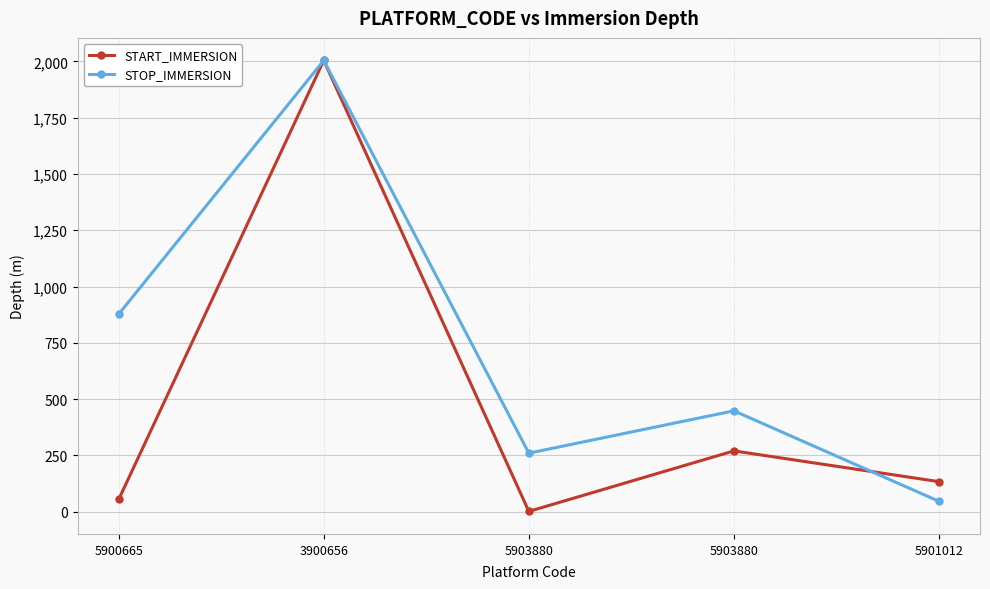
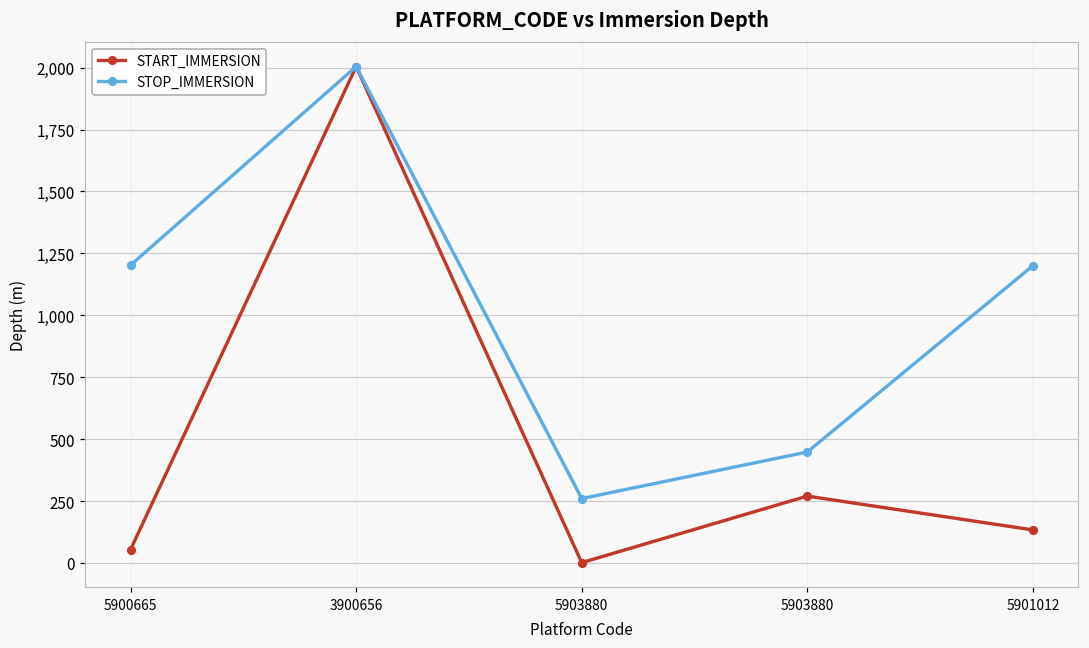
STOP_IMMERSION, 5900665: 880 -> 1,200
STOP_IMMERSION, 5901012: 50 -> 1,200
